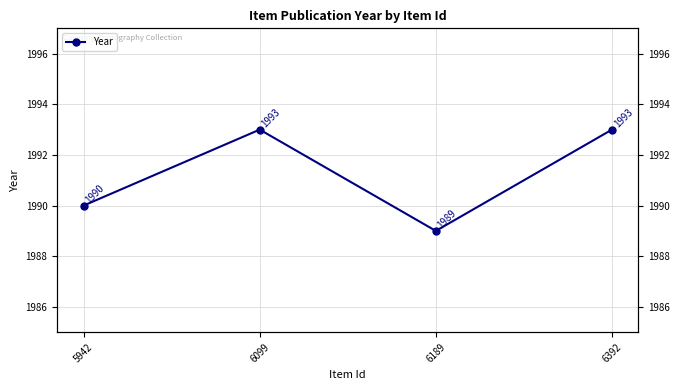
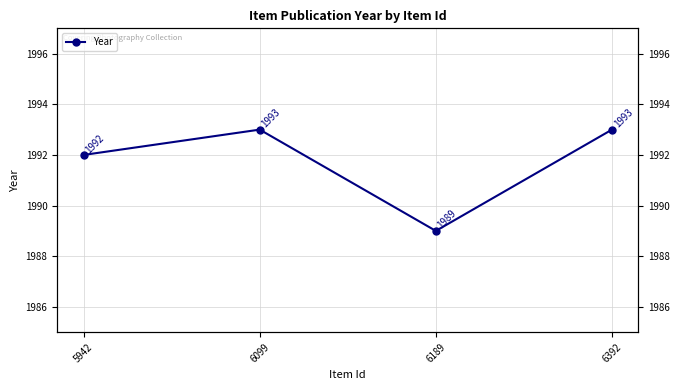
5942: 1990 -> 1992
